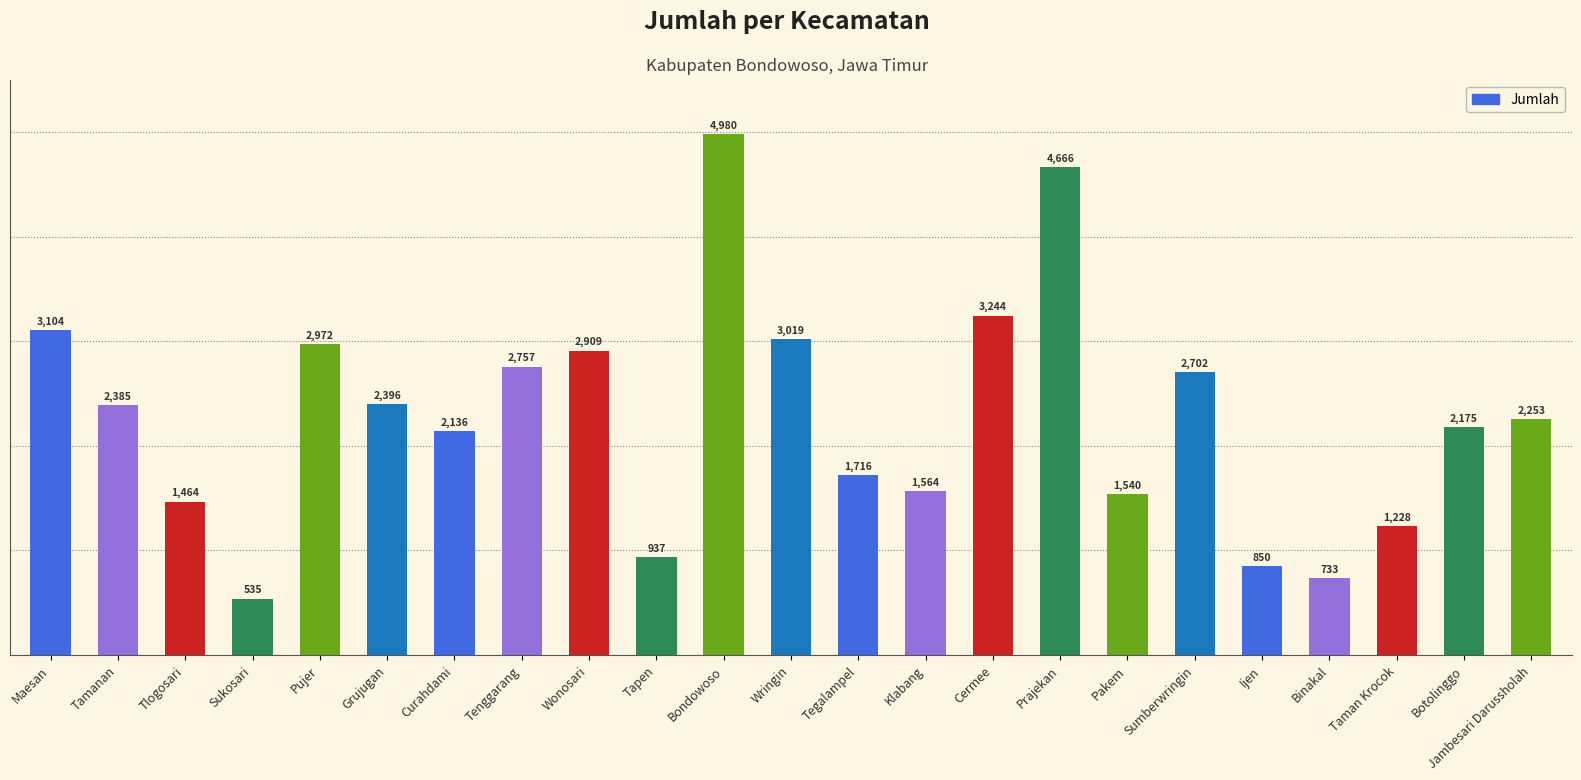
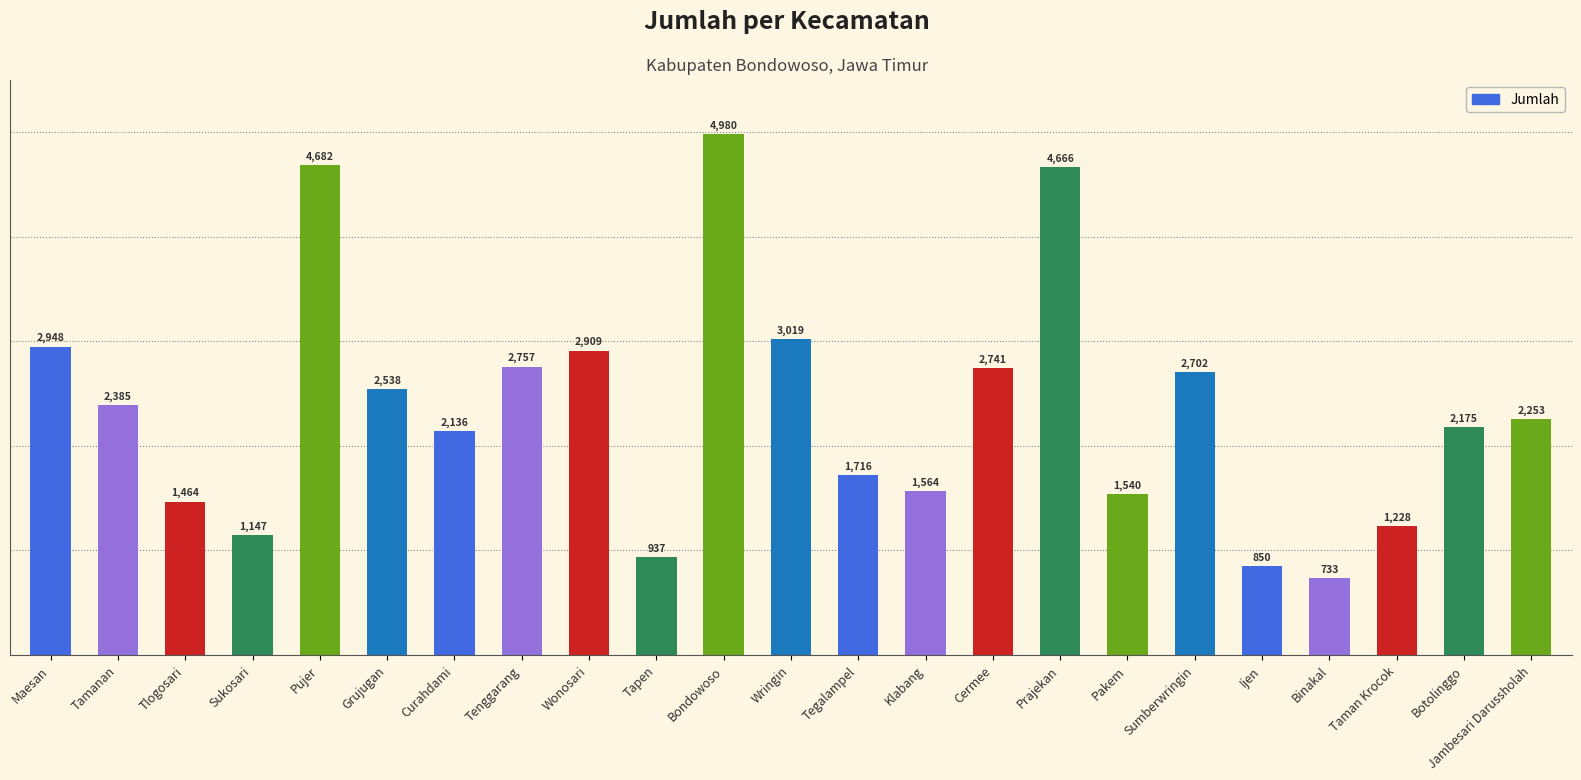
Maesan: 3,104 -> 2,948
Sukosari: 535 -> 1,147
Pujer: 2,972 -> 4,682
Grujugan: 2,396 -> 2,538
Cermee: 3,244 -> 2,741
